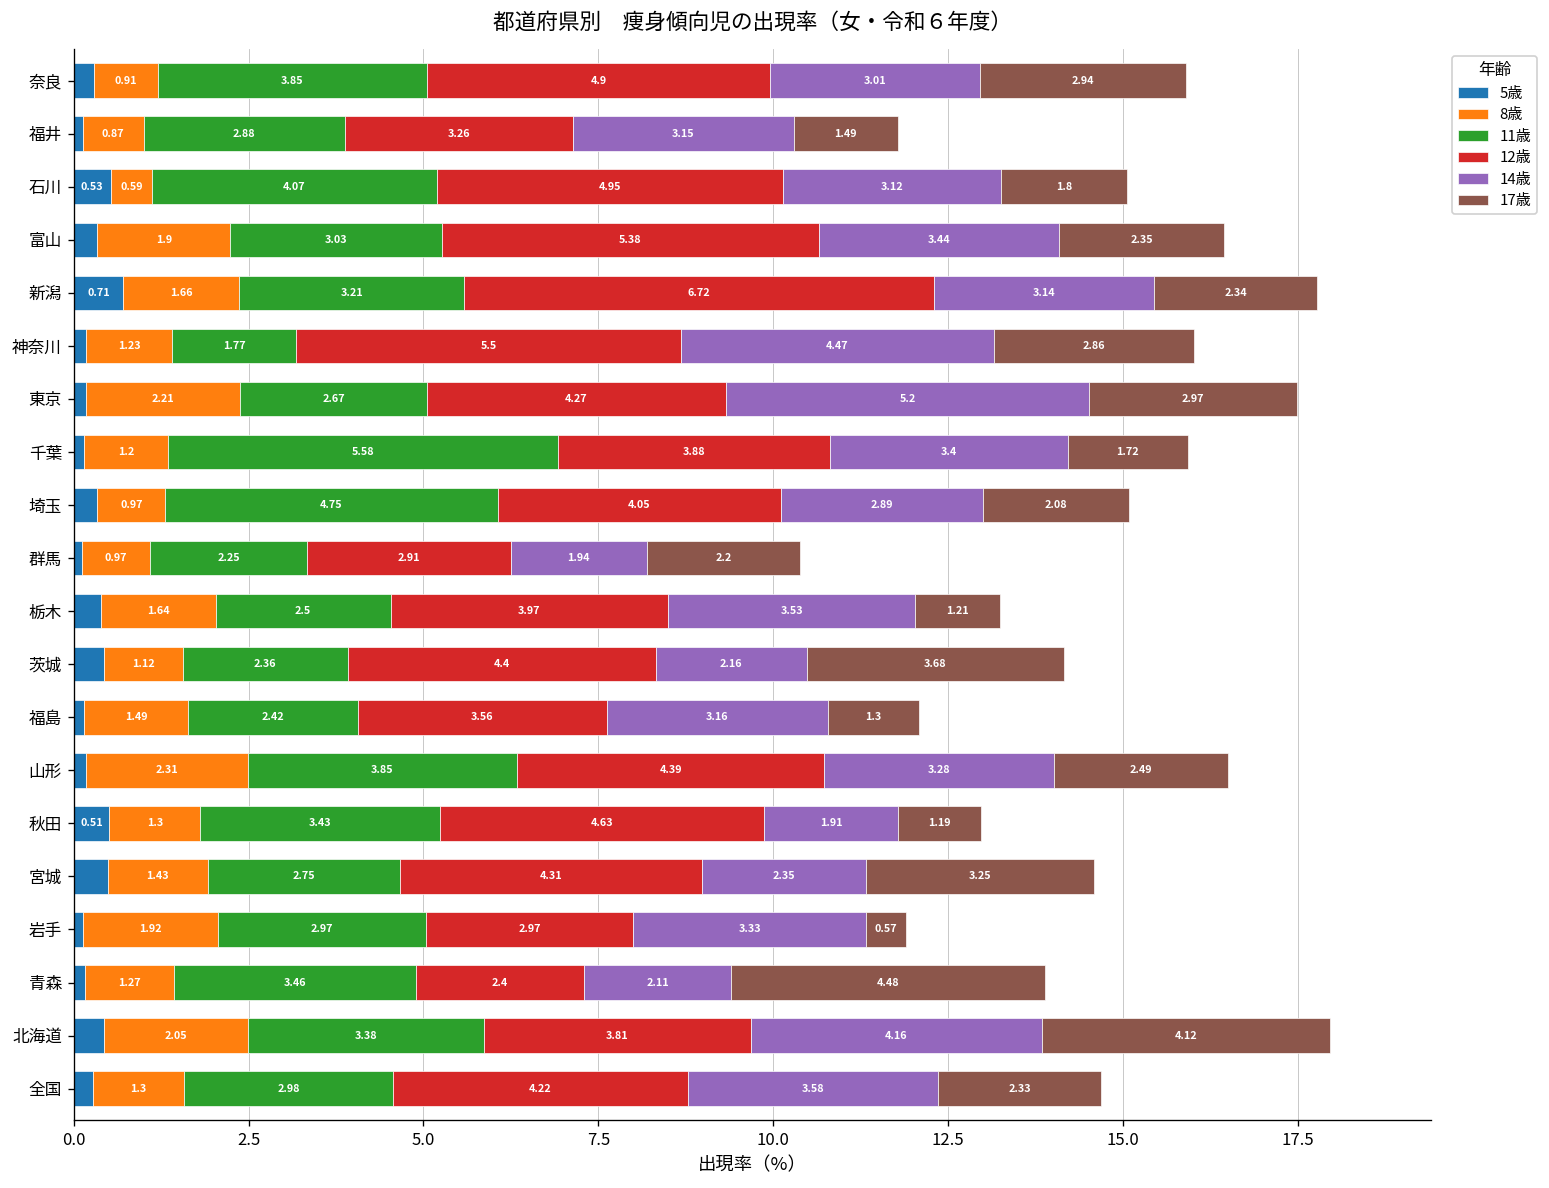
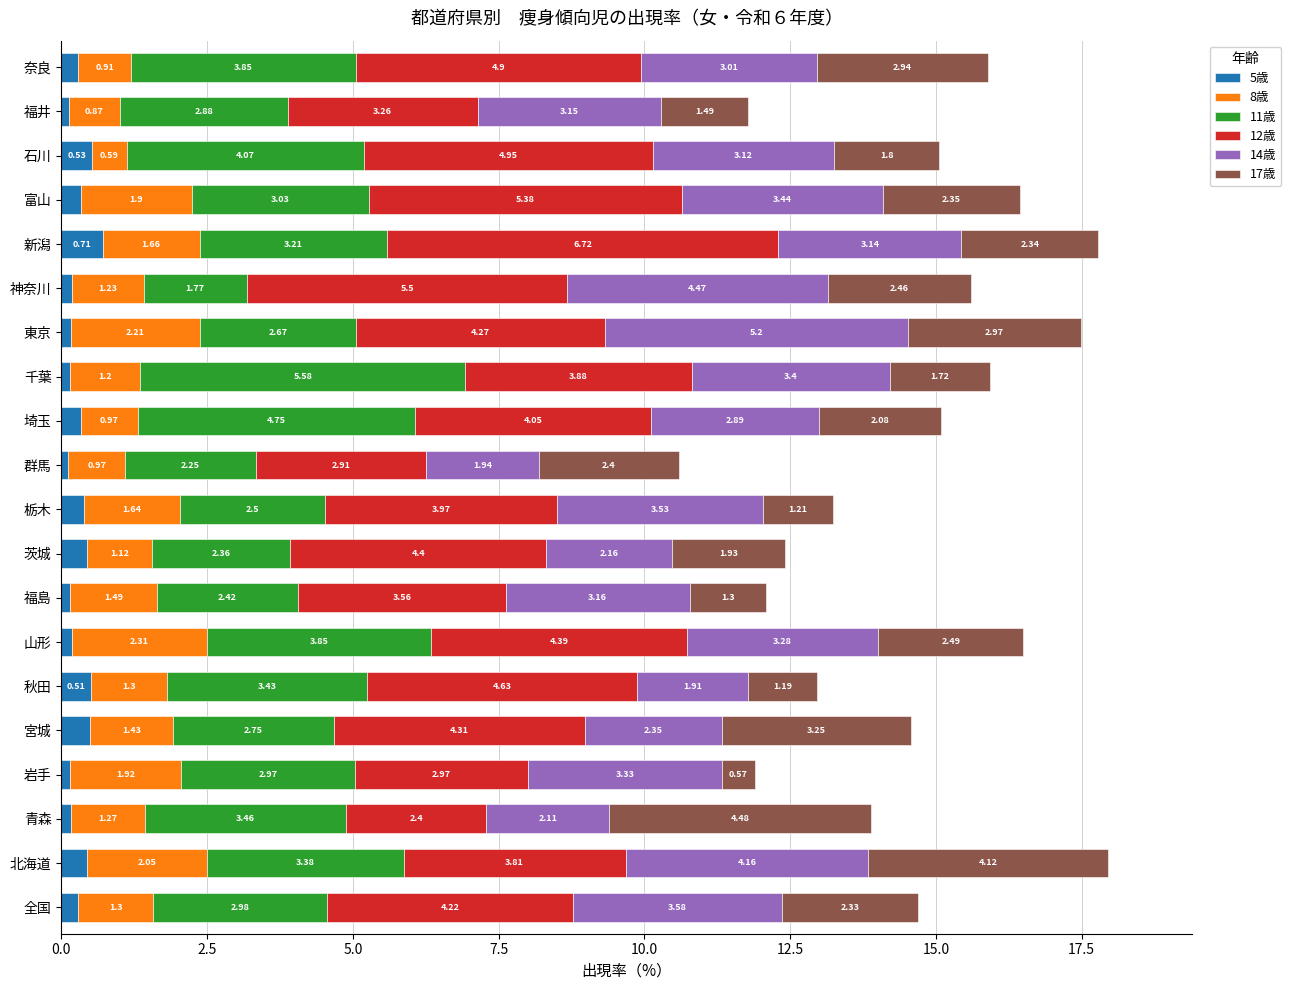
17歳, 神奈川: 2.86 -> 2.46
17歳, 群馬: 2.2 -> 2.4
17歳, 茨城: 3.68 -> 1.93
